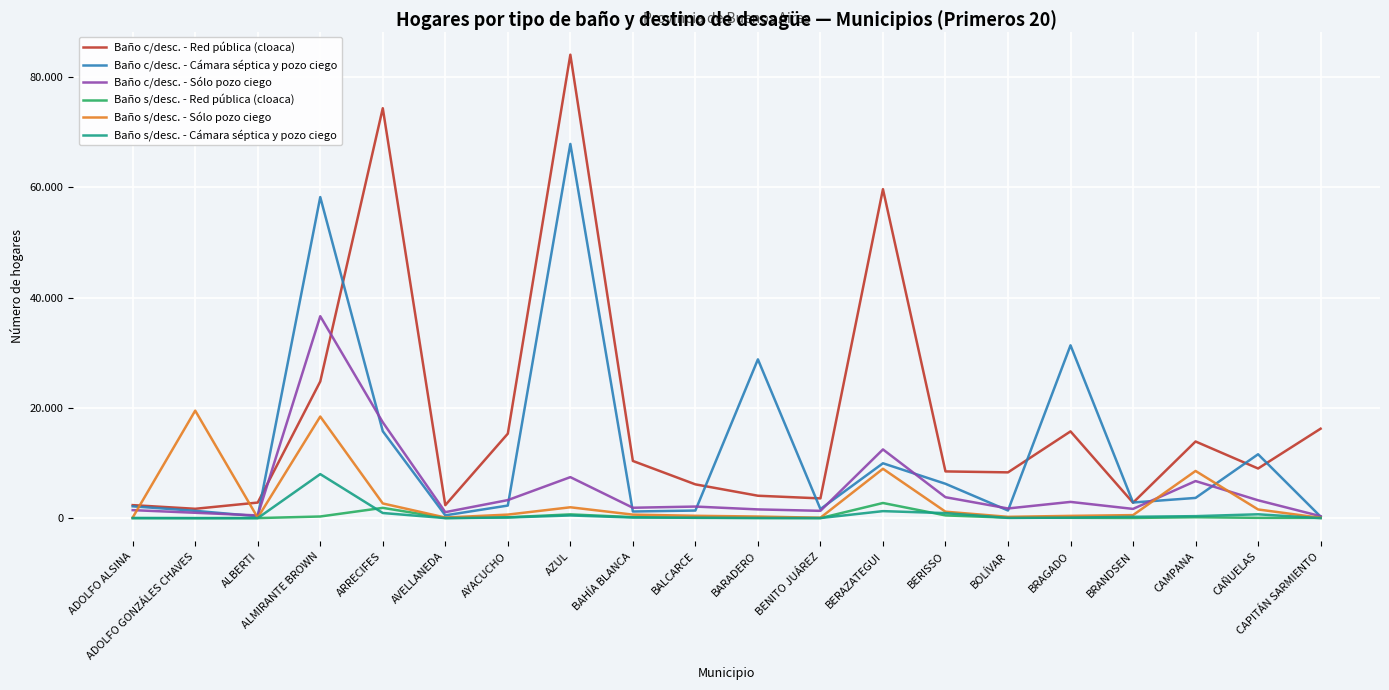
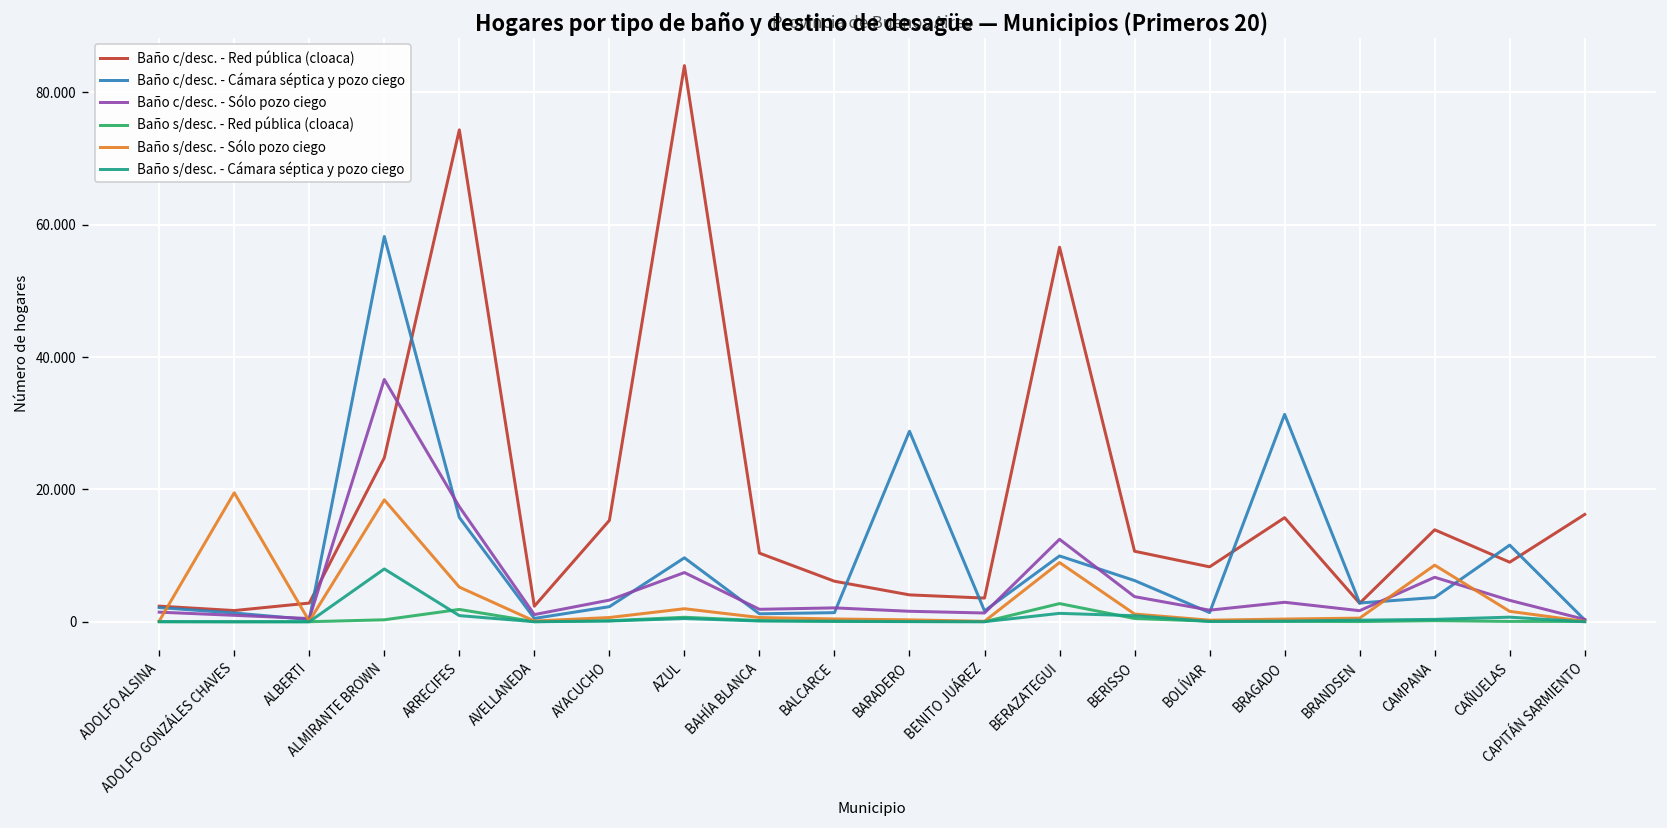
Baño s/desc. - Sólo pozo ciego, ARRECIFES: 3 -> 5
Baño c/desc. - Cámara séptica y pozo ciego, AZUL: 68 -> 10
Baño c/desc. - Red pública (cloaca), BERAZATEGUI: 60 -> 57
Baño c/desc. - Red pública (cloaca), BERISSO: 8 -> 11
